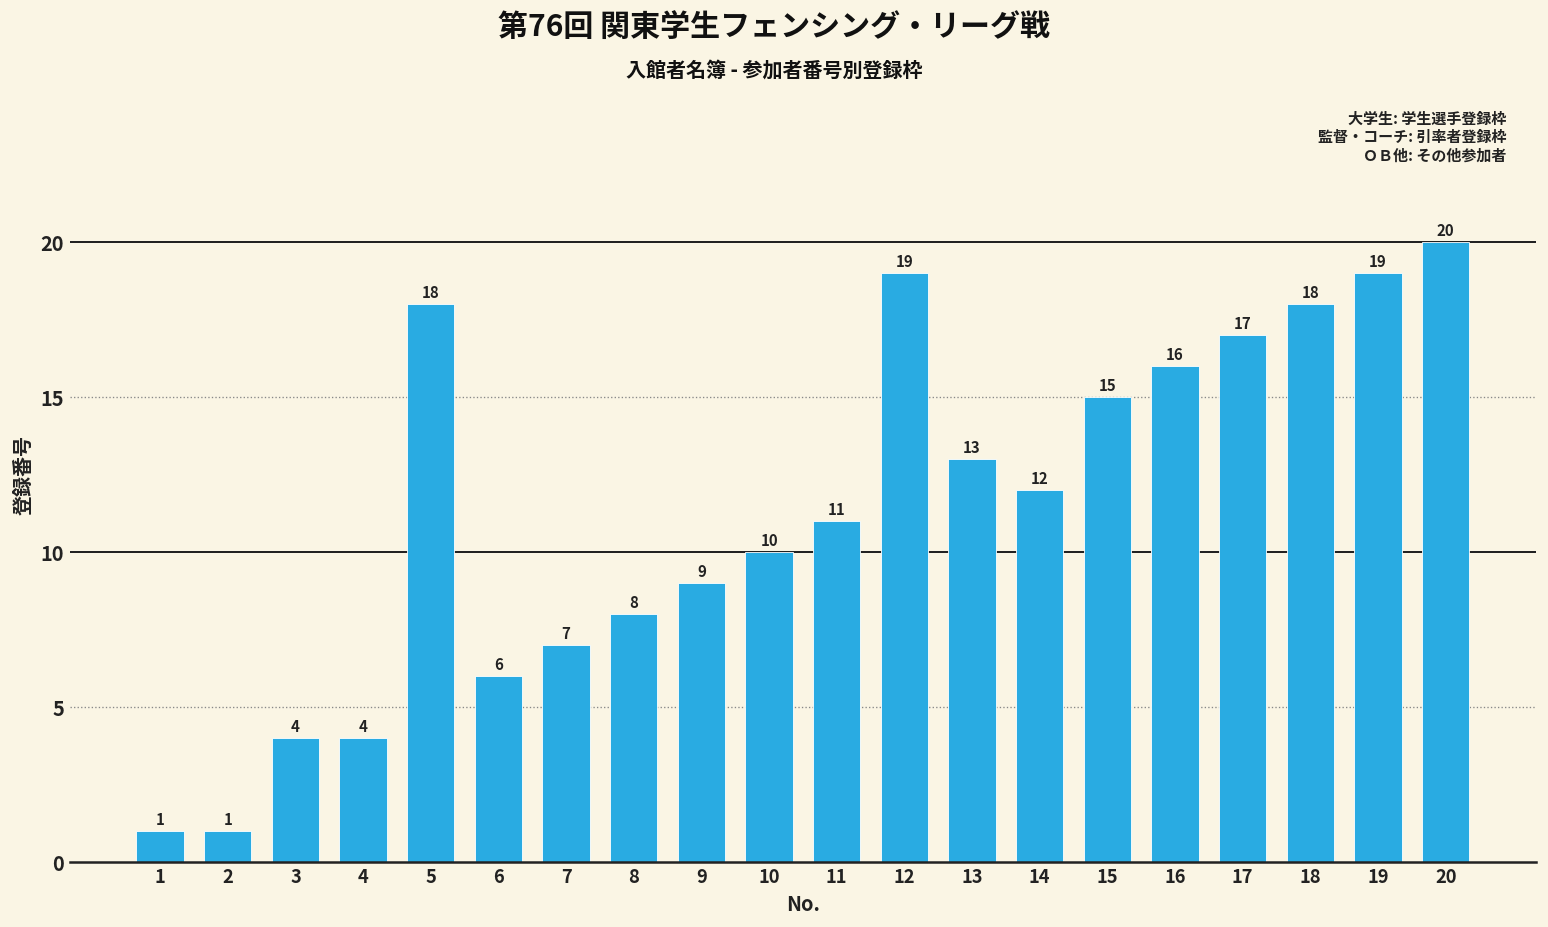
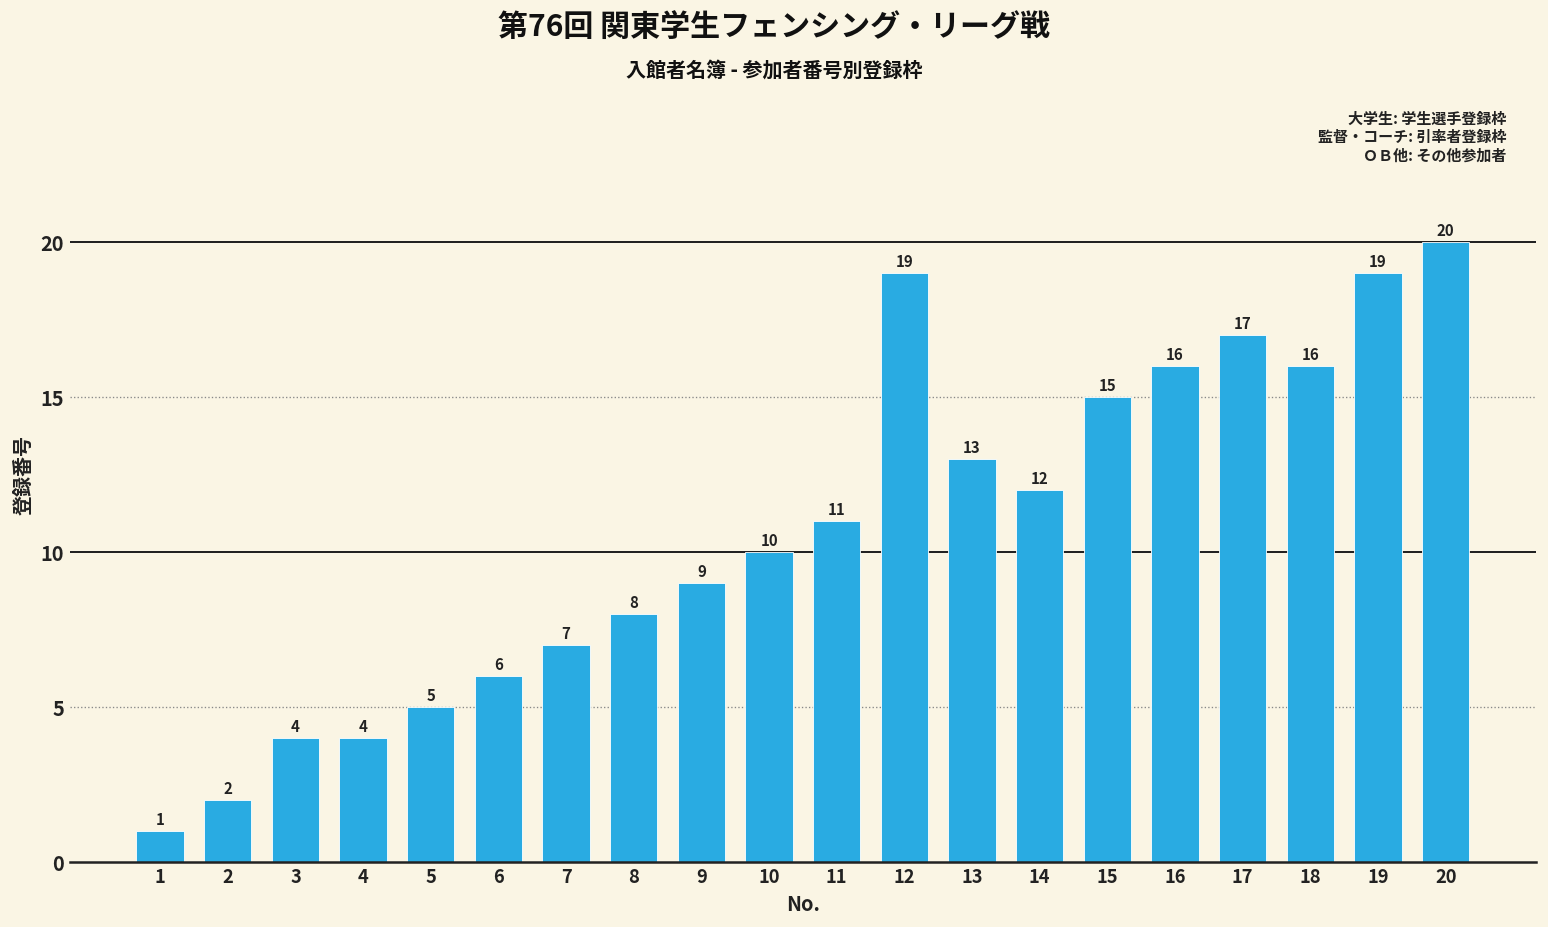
2: 1 -> 2
5: 18 -> 5
18: 18 -> 16
